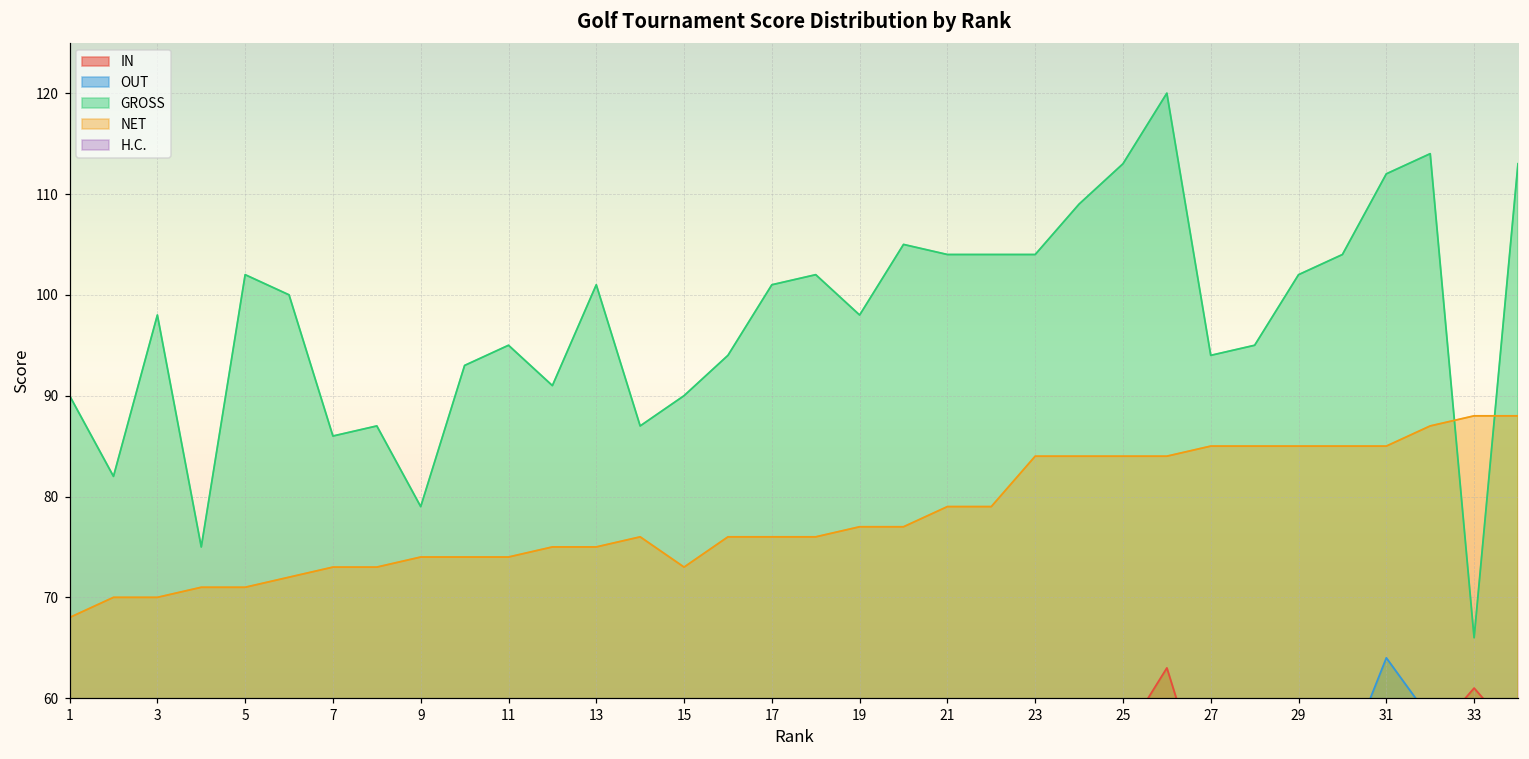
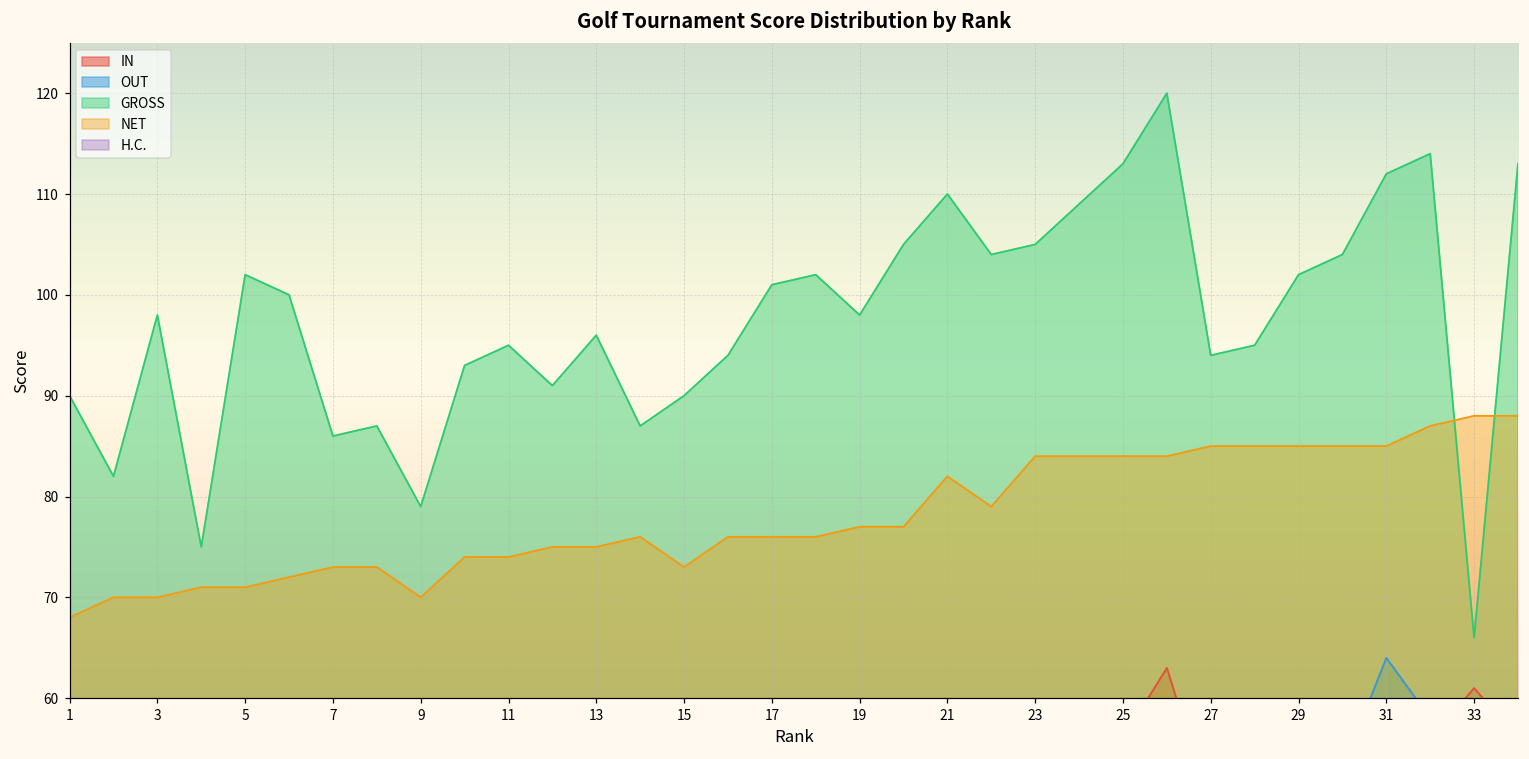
NET, 9: 74 -> 70
GROSS, 13: 101 -> 96
GROSS, 21: 104 -> 110
NET, 21: 79 -> 82
GROSS, 23: 104 -> 105
